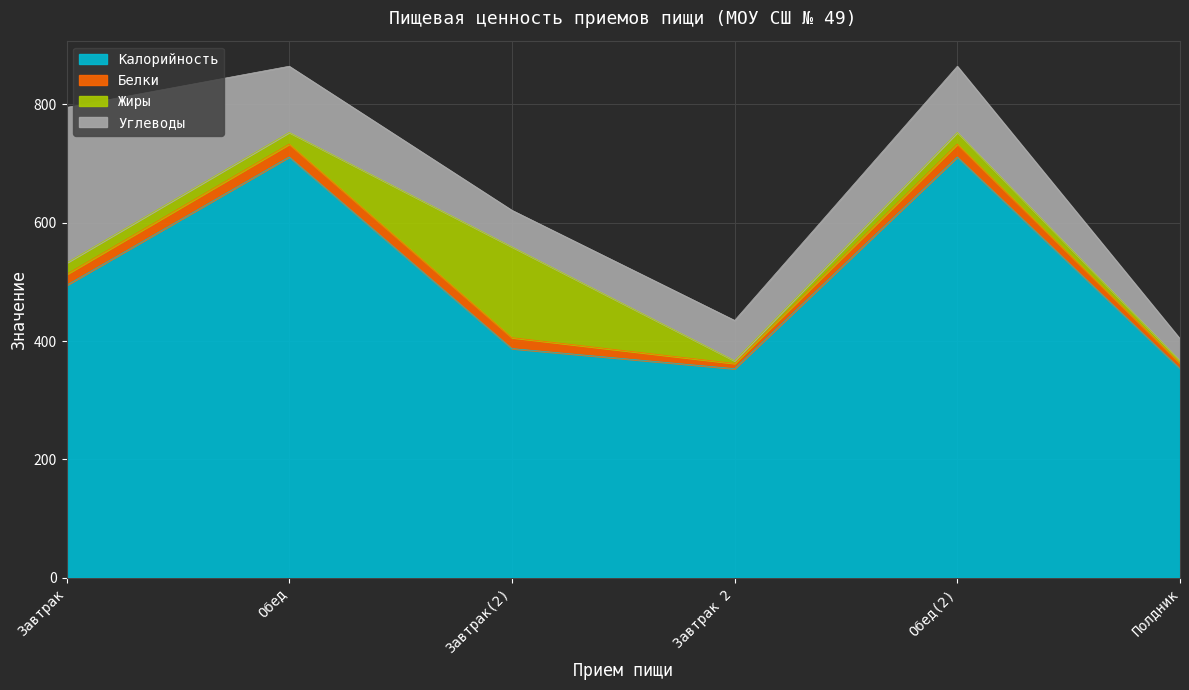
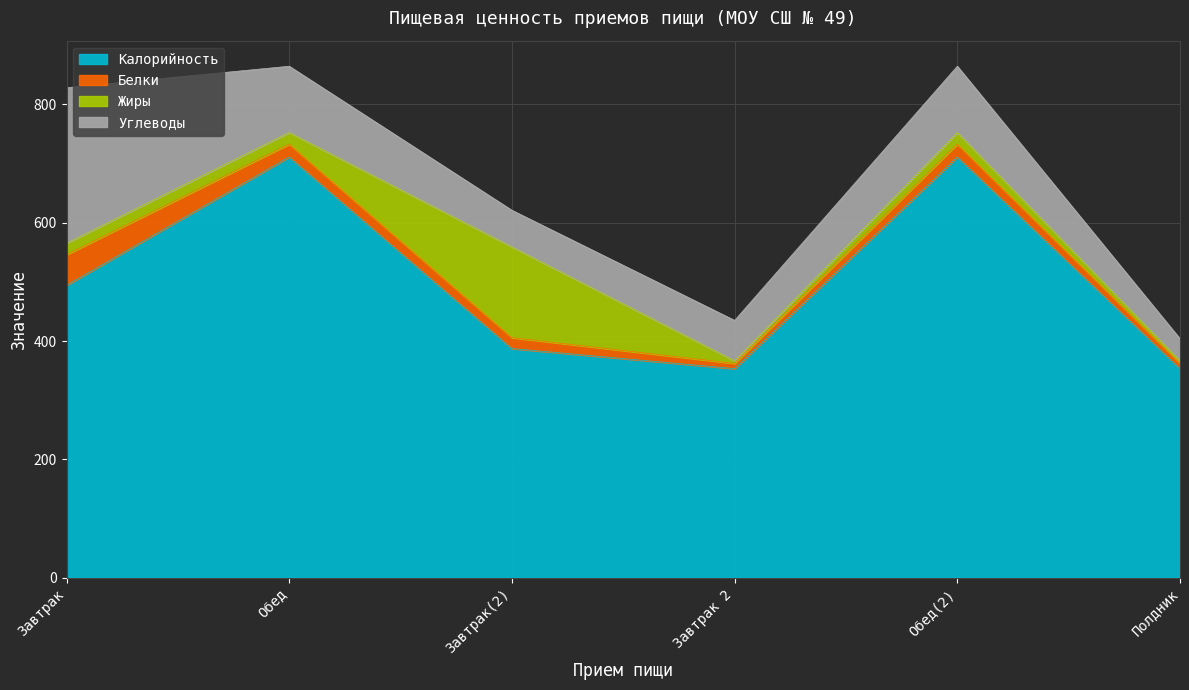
Белки, Завтрак: 20 -> 50
